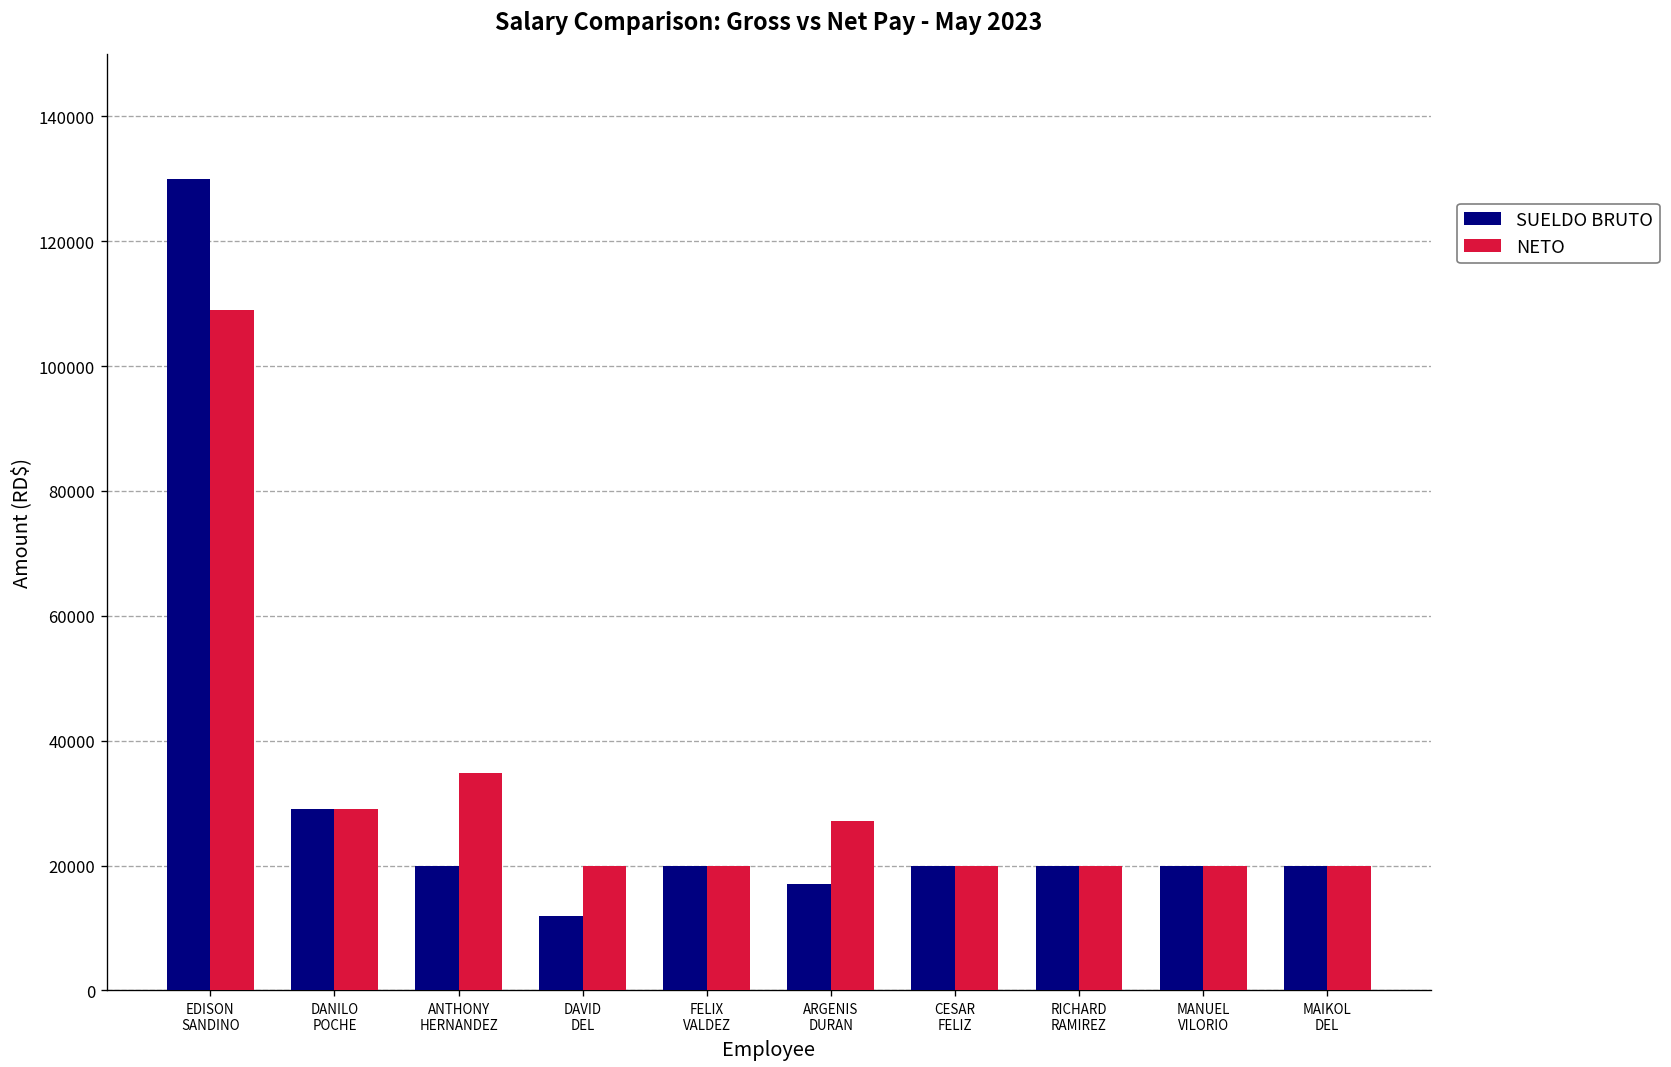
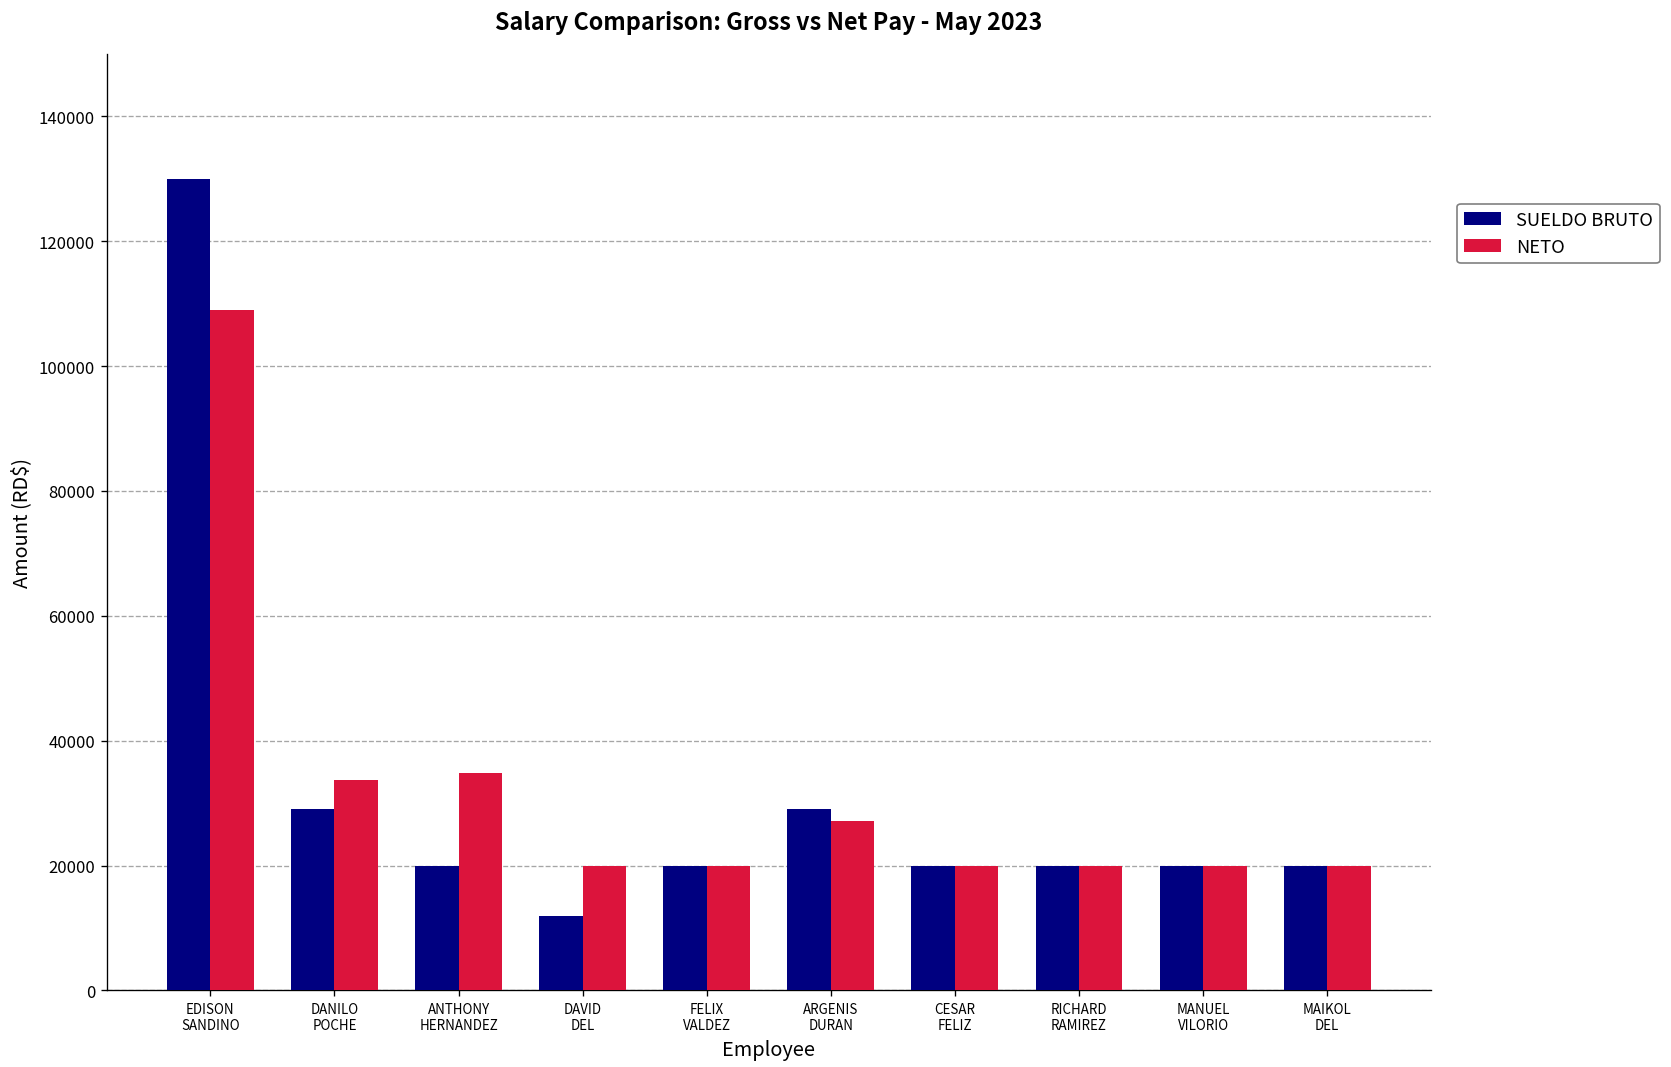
NETO, DANILO POCHE: 29000 -> 34000
SUELDO BRUTO, ARGENIS DURAN: 17000 -> 29000
